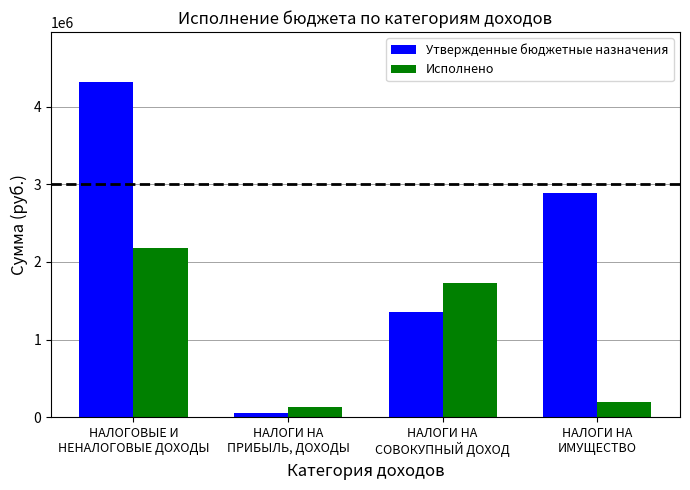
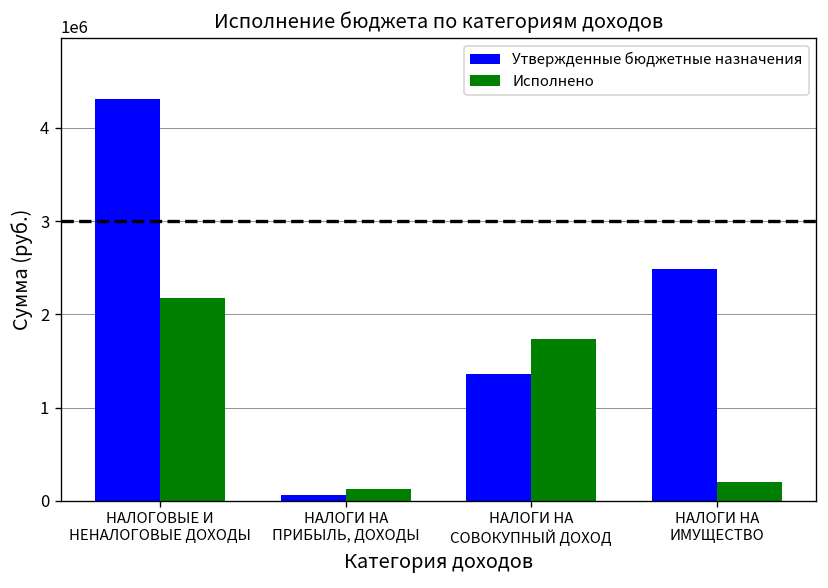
Утвержденные бюджетные назначения, НАЛОГИ НА ИМУЩЕСТВО: 2900000 -> 2500000
